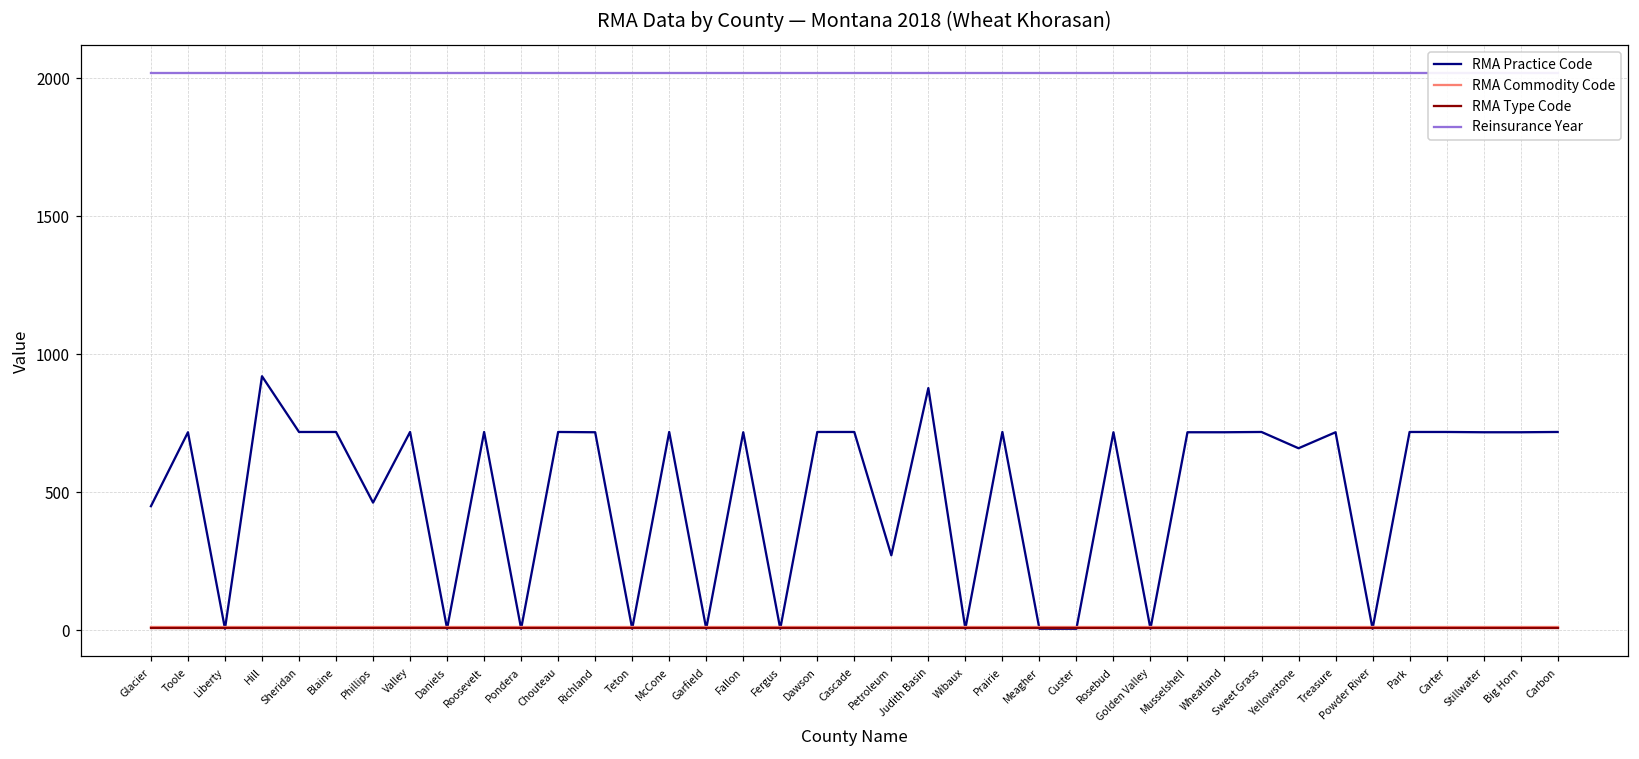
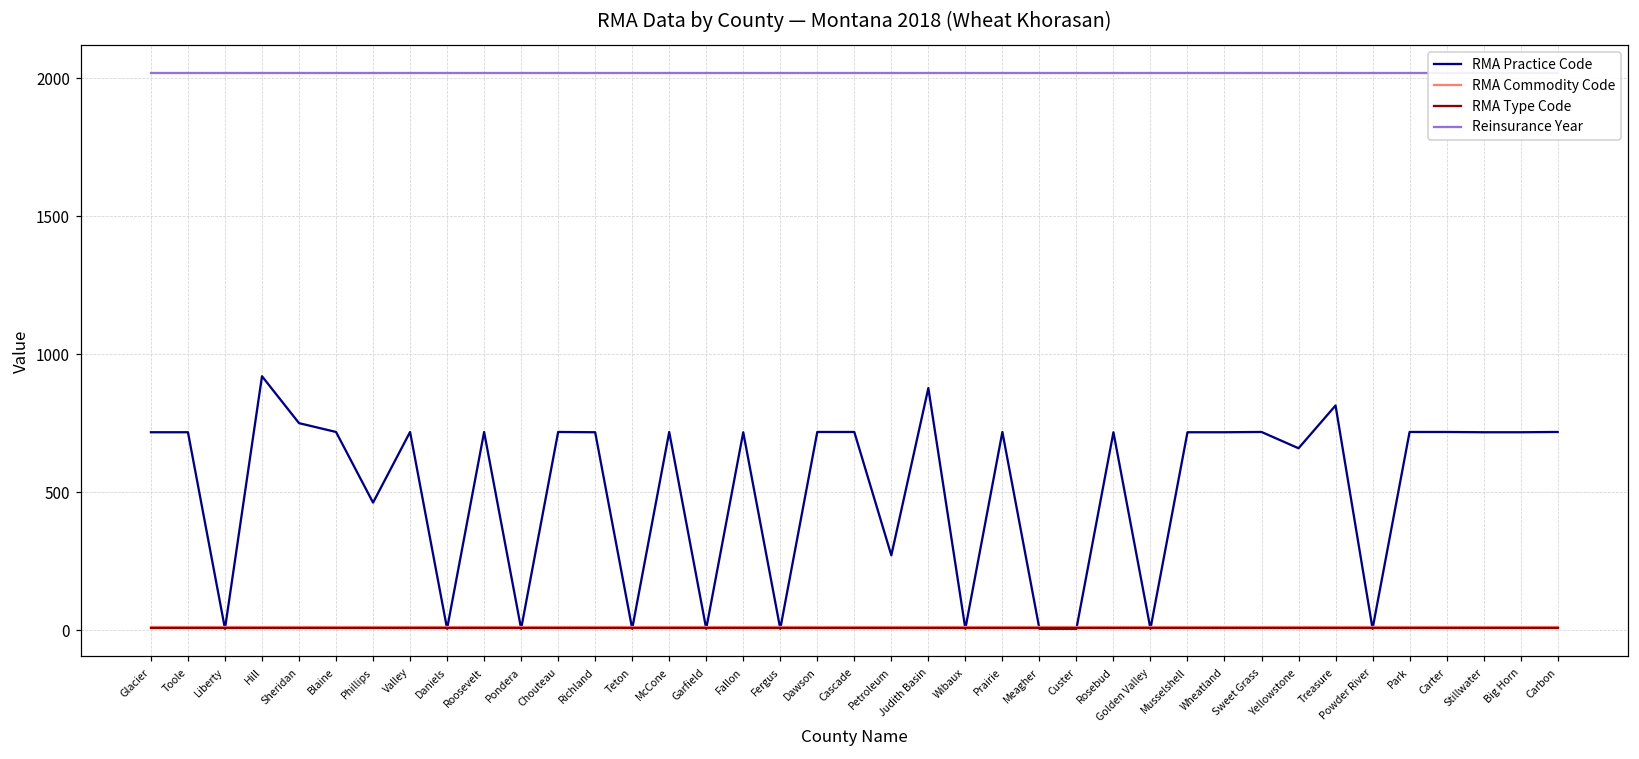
RMA Practice Code, Glacier: 450 -> 720
RMA Practice Code, Sheridan: 720 -> 750
RMA Practice Code, Treasure: 720 -> 810
